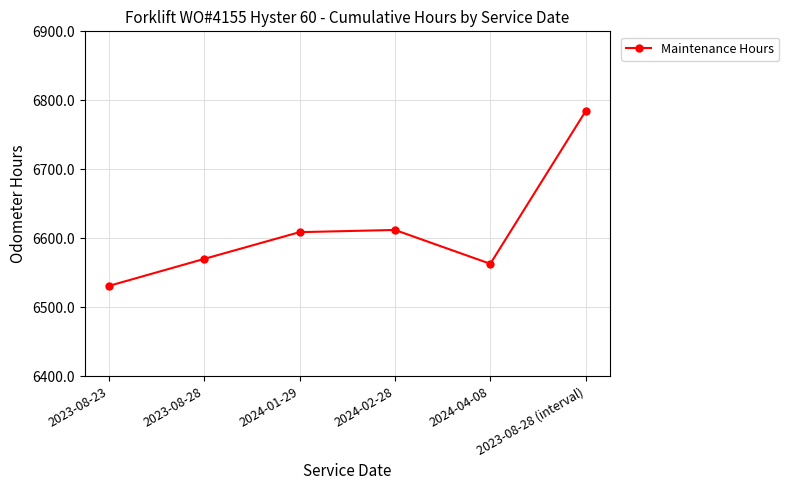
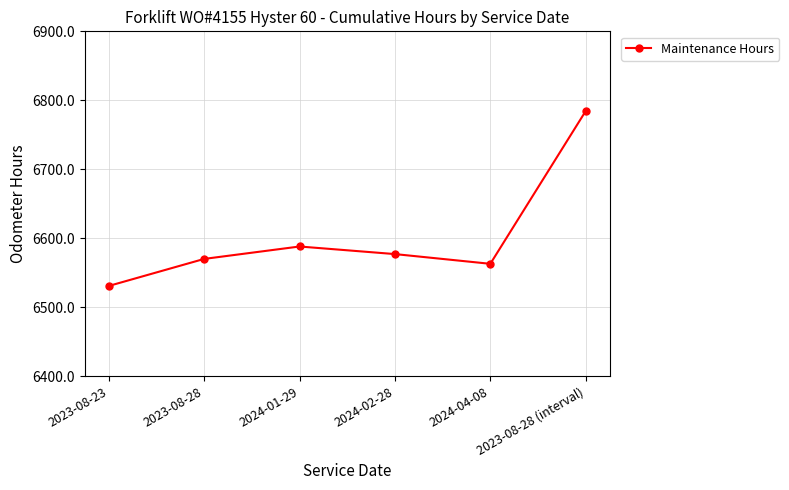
2024-01-29: 6610 -> 6590
2024-02-28: 6610 -> 6580
